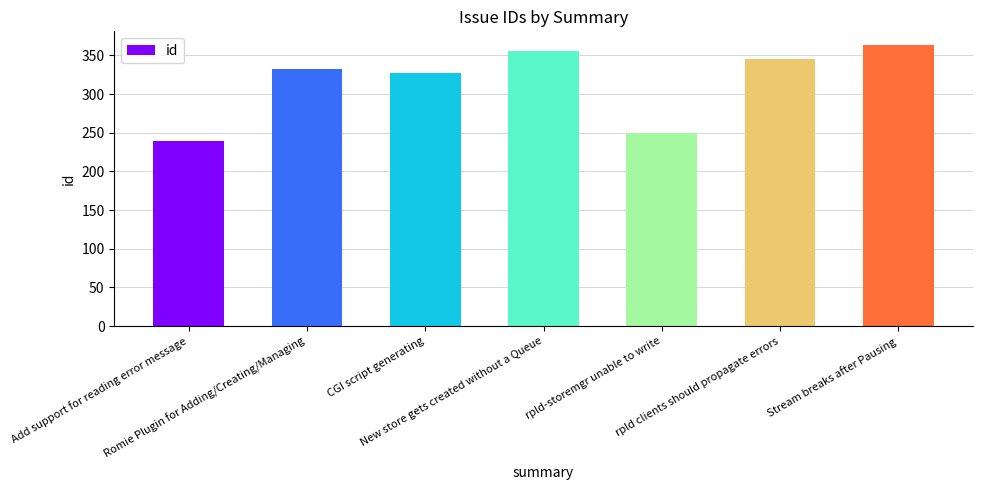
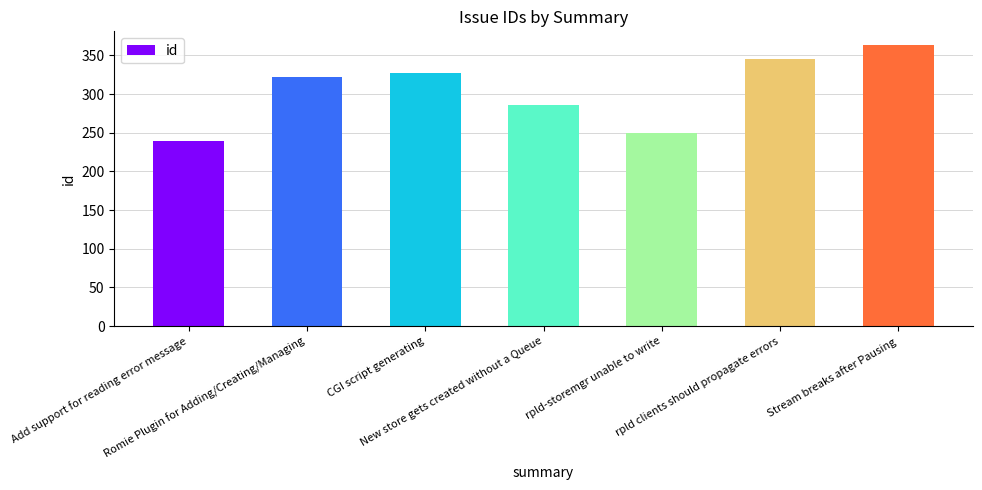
Romie Plugin for Adding/Creating/Managing: 330 -> 320
New store gets created without a Queue: 360 -> 290
